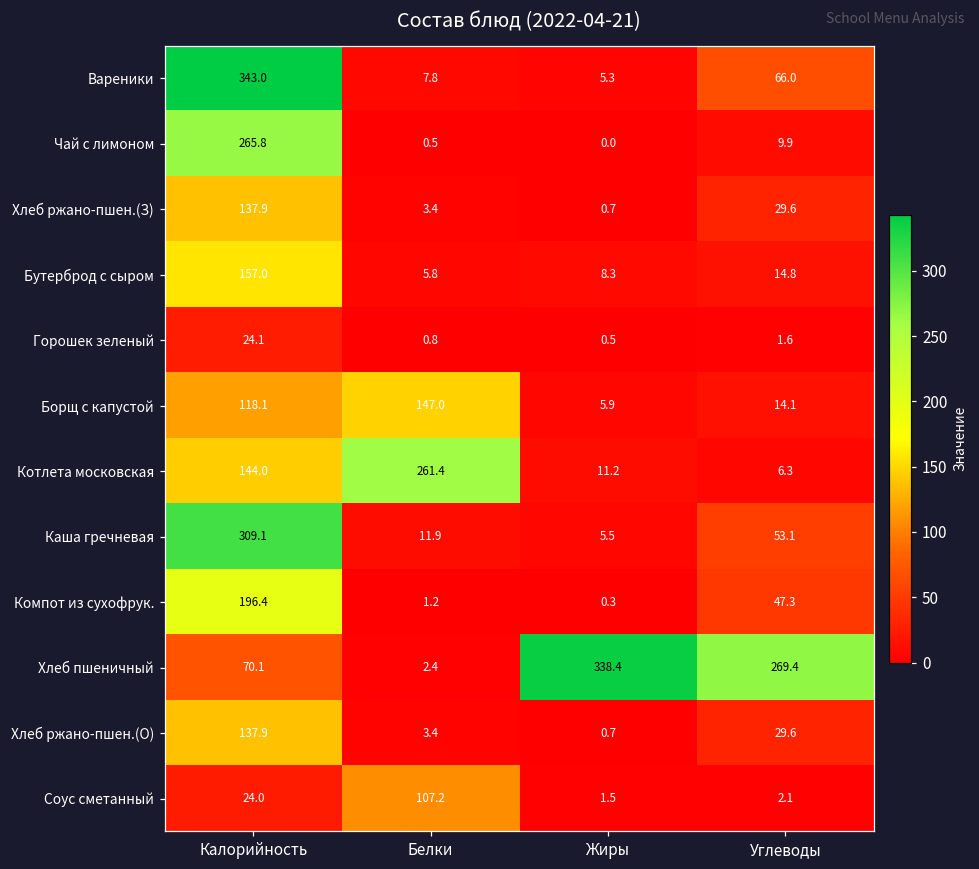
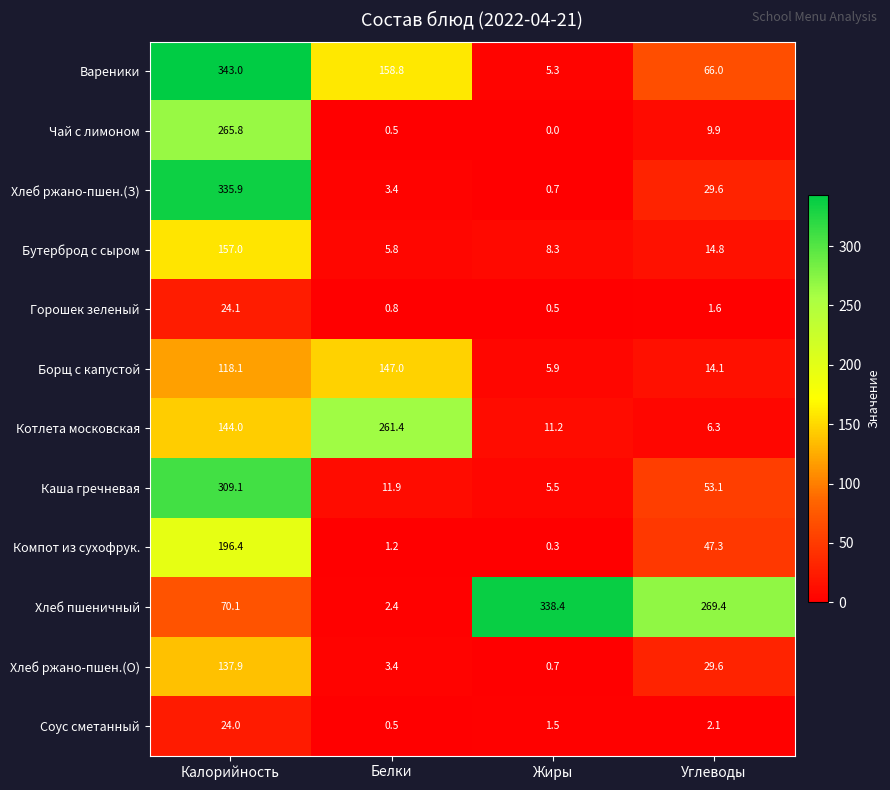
Вареники, Белки: 7.8 -> 158.8
Хлеб ржано-пшен.(З), Калорийность: 137.9 -> 335.9
Соус сметанный, Белки: 107.2 -> 0.5
